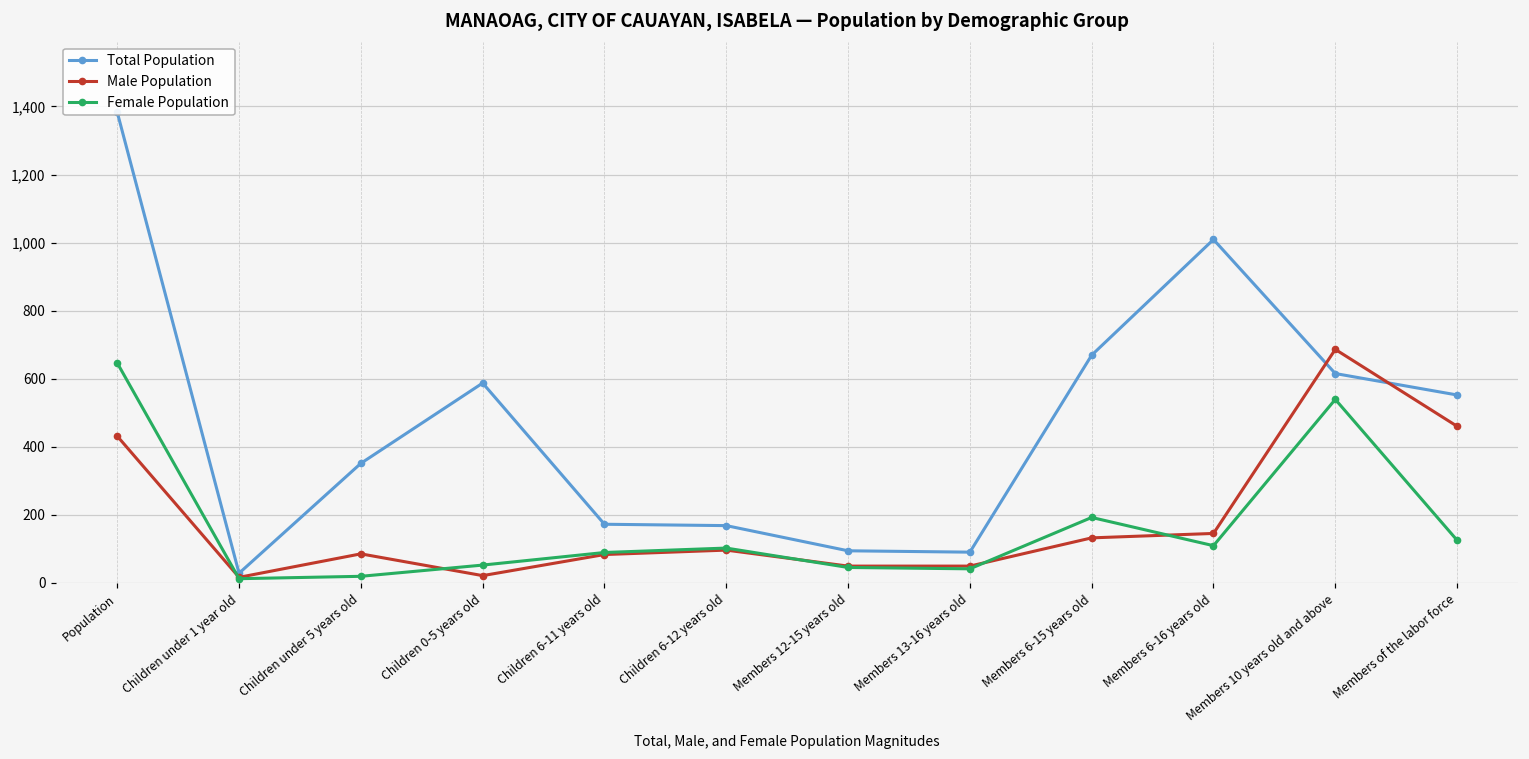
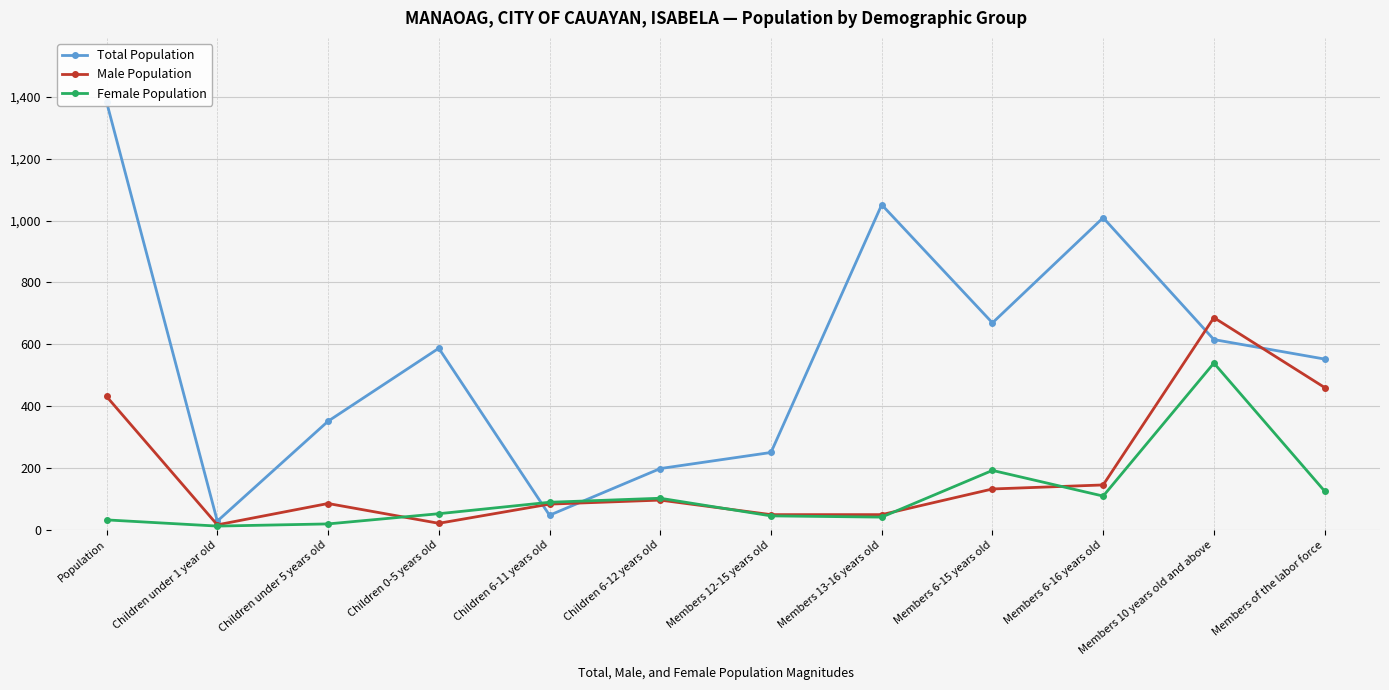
Female Population, Population: 650 -> 30
Total Population, Children 6-11 years old: 170 -> 50
Total Population, Children 6-12 years old: 170 -> 200
Total Population, Members 12-15 years old: 90 -> 250
Total Population, Members 13-16 years old: 90 -> 1,050
